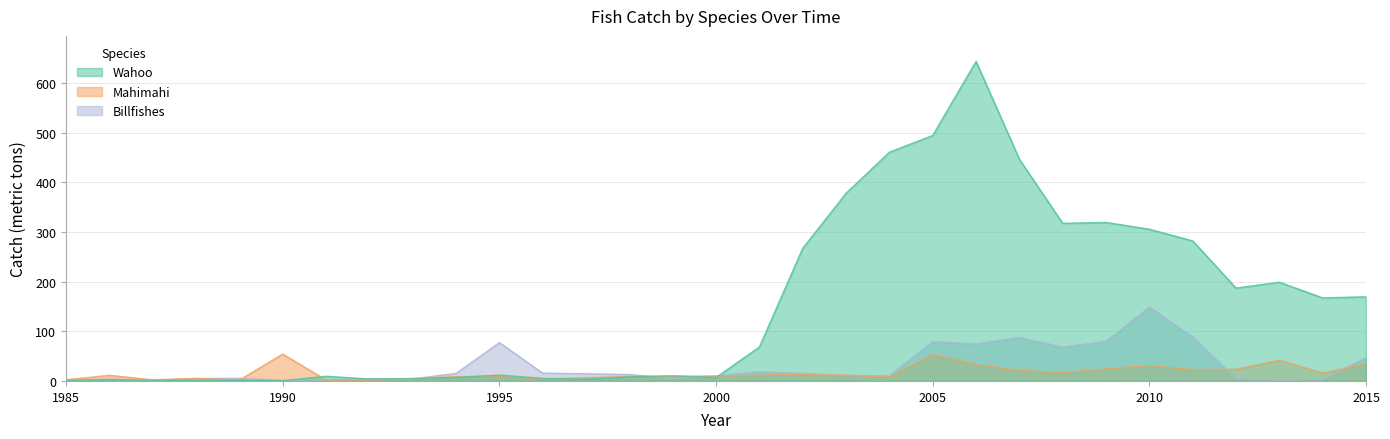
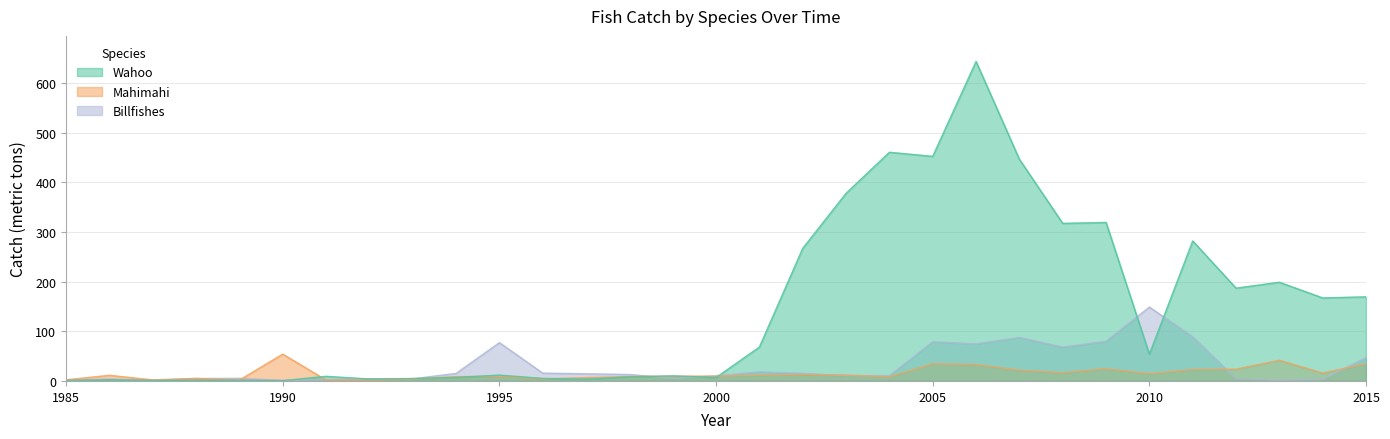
Mahimahi, 2005: 50 -> 30
Wahoo, 2005: 490 -> 450
Mahimahi, 2010: 30 -> 10
Wahoo, 2010: 310 -> 50
